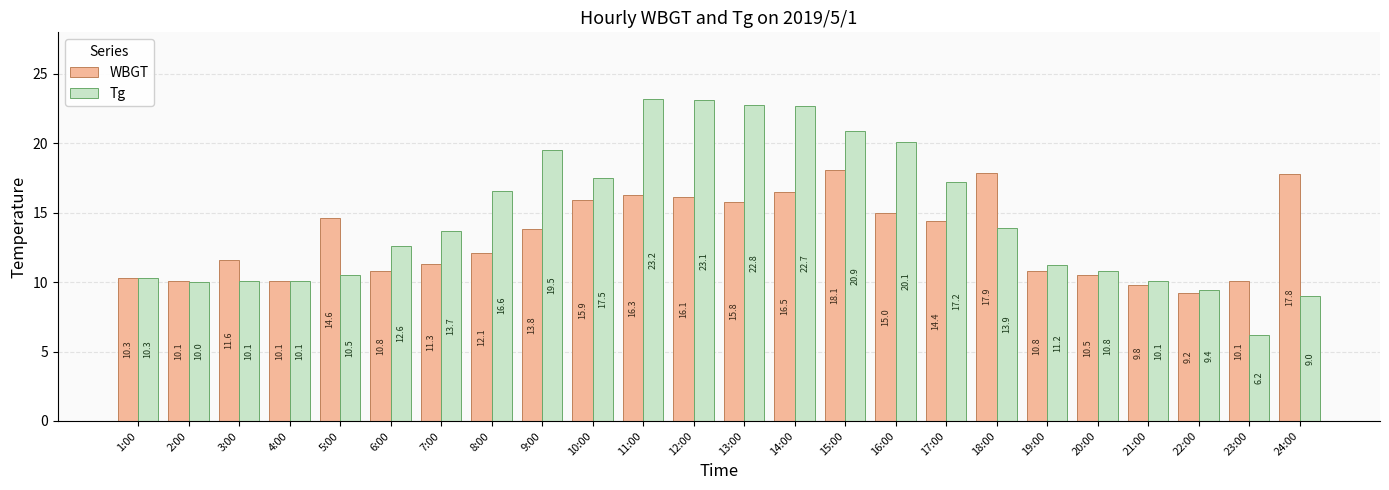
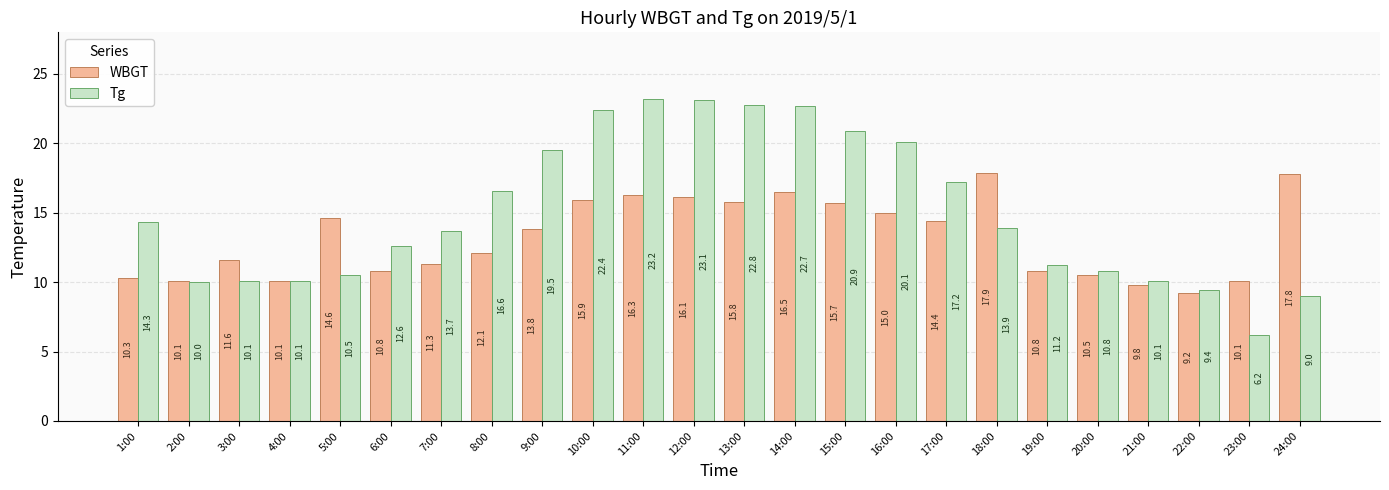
Tg, 1:00: 10.3 -> 14.3
Tg, 10:00: 17.5 -> 22.4
WBGT, 15:00: 18.1 -> 15.7
